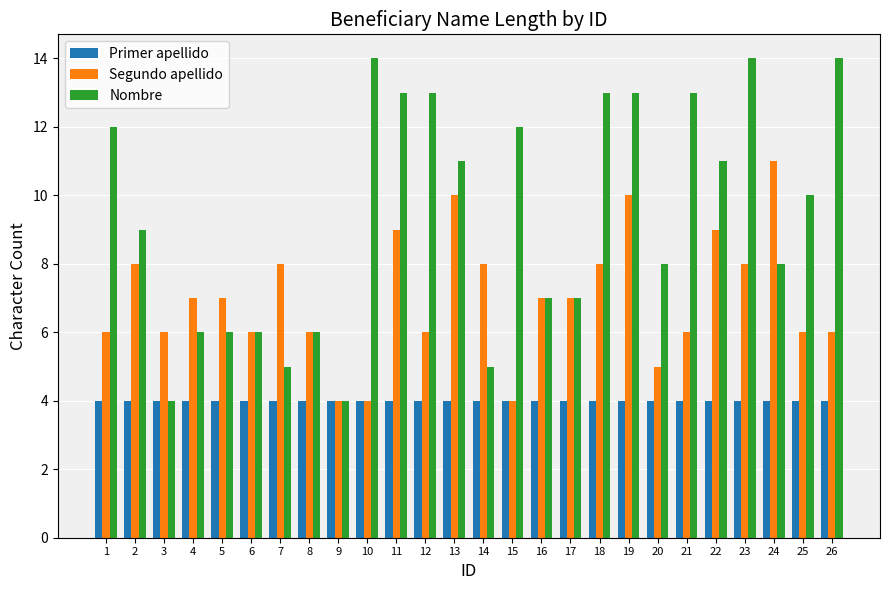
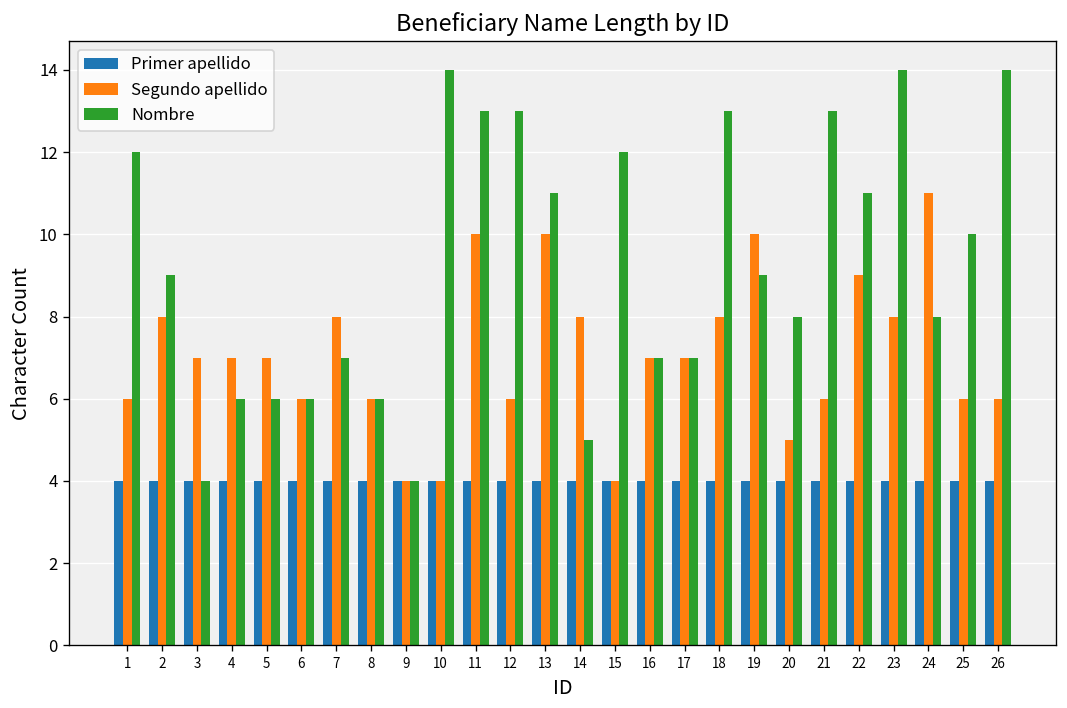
Segundo apellido, 3: 6 -> 7
Nombre, 7: 5 -> 7
Segundo apellido, 11: 9 -> 10
Nombre, 19: 13 -> 9
